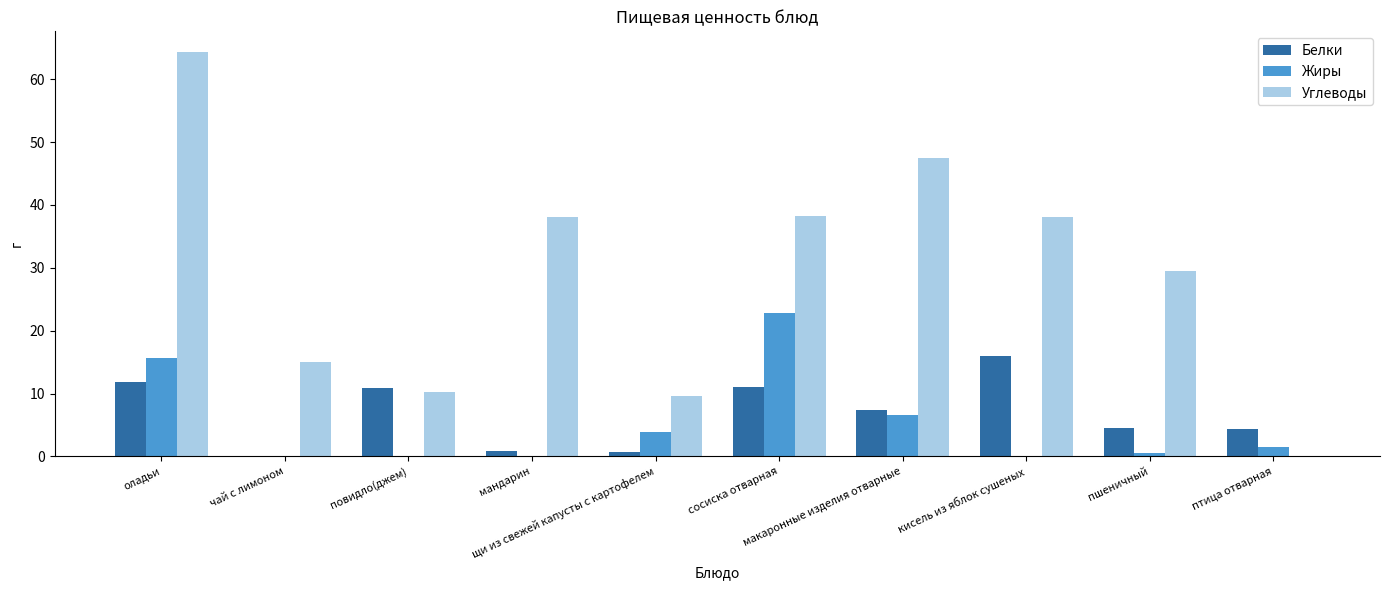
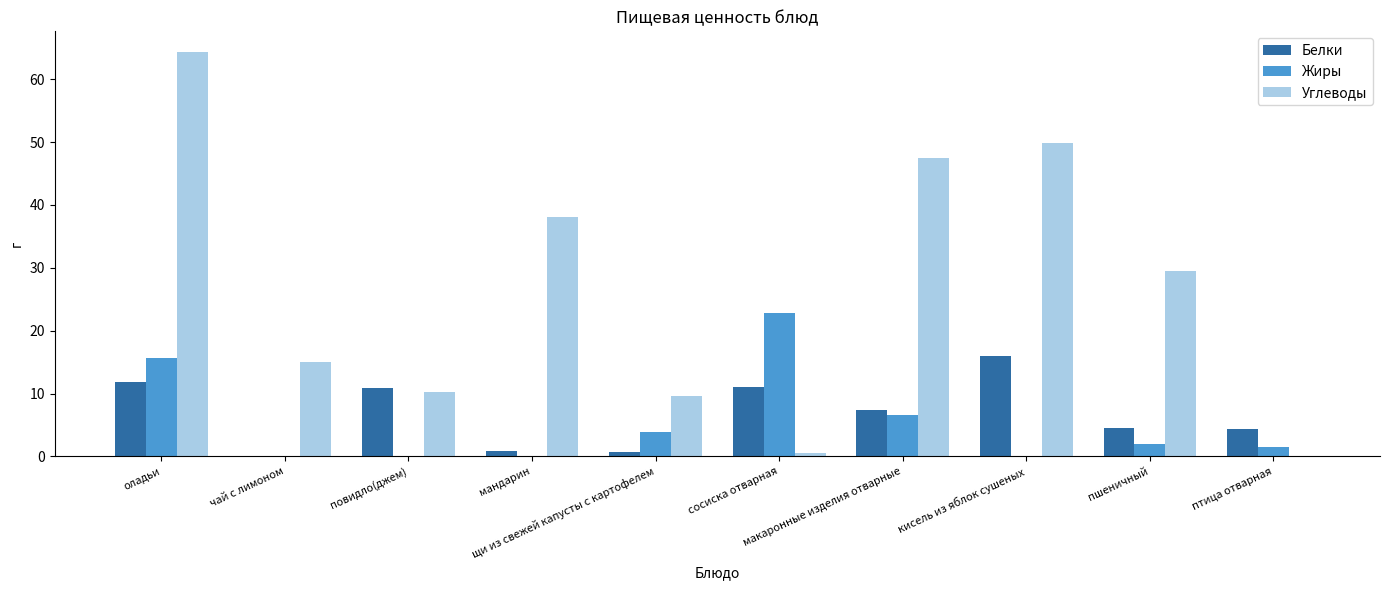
Углеводы, сосиска отварная: 38 -> 1
Углеводы, кисель из яблок сушеных: 38 -> 50
Жиры, пшеничный: 0 -> 2
